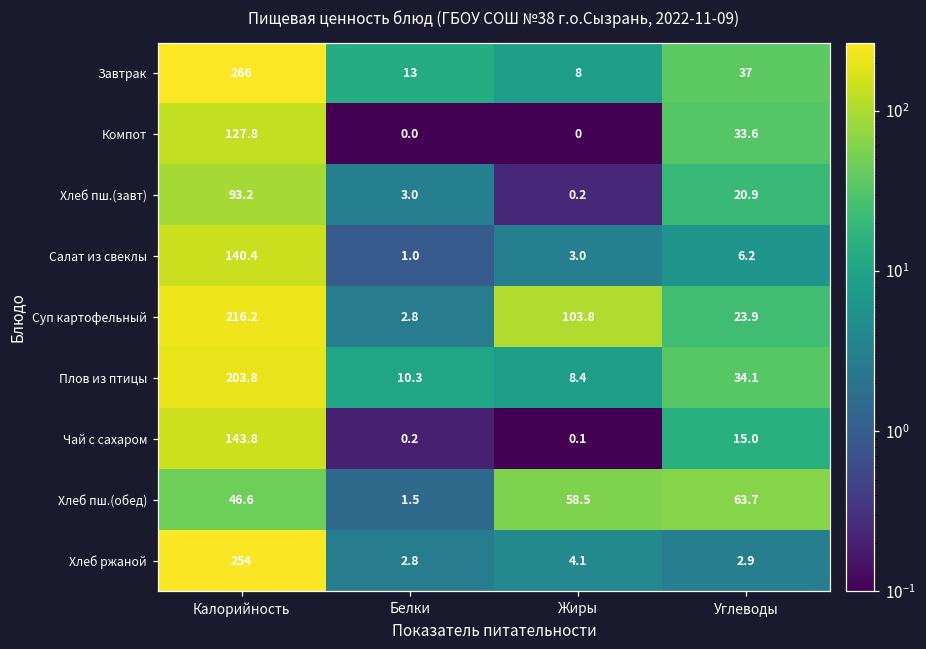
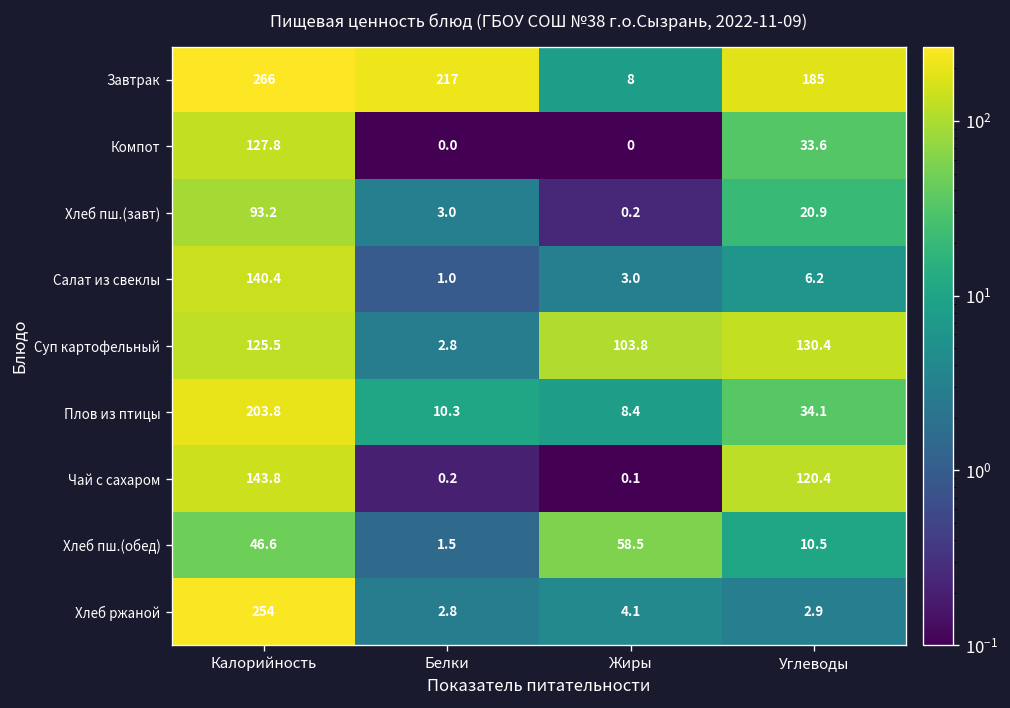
Завтрак, Белки: 13 -> 217
Завтрак, Углеводы: 37 -> 185
Суп картофельный, Калорийность: 216.2 -> 125.5
Суп картофельный, Углеводы: 23.9 -> 130.4
Чай с сахаром, Углеводы: 15.0 -> 120.4
Хлеб пш.(обед), Углеводы: 63.7 -> 10.5
